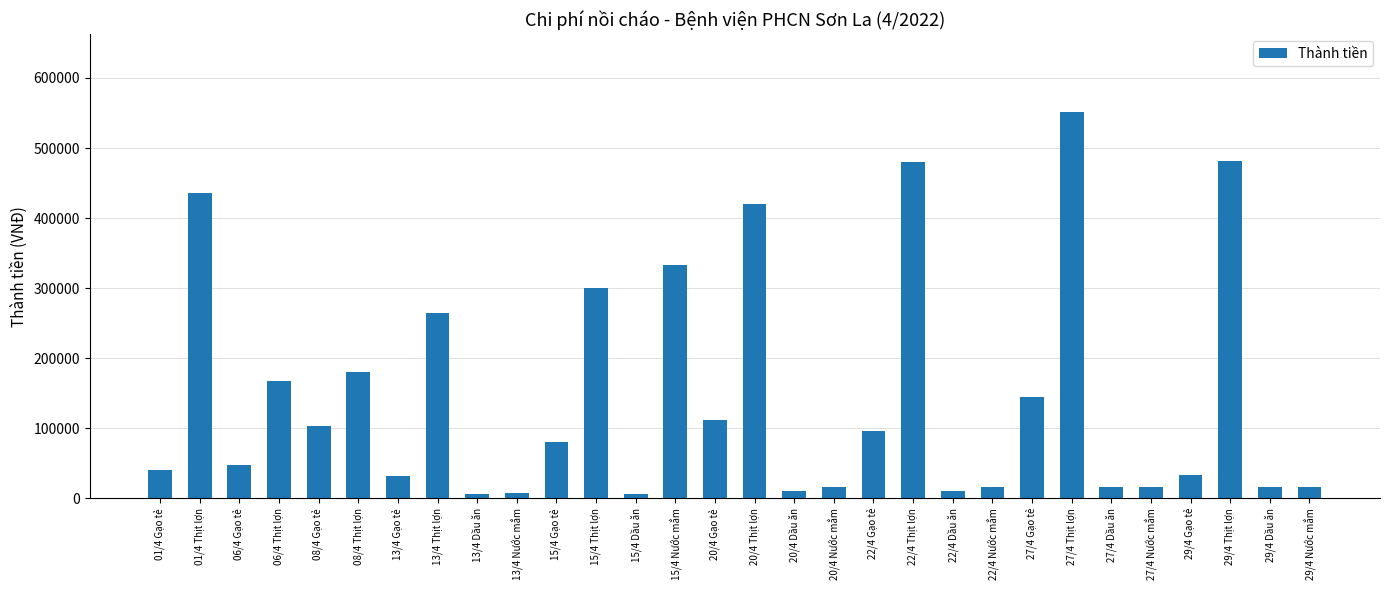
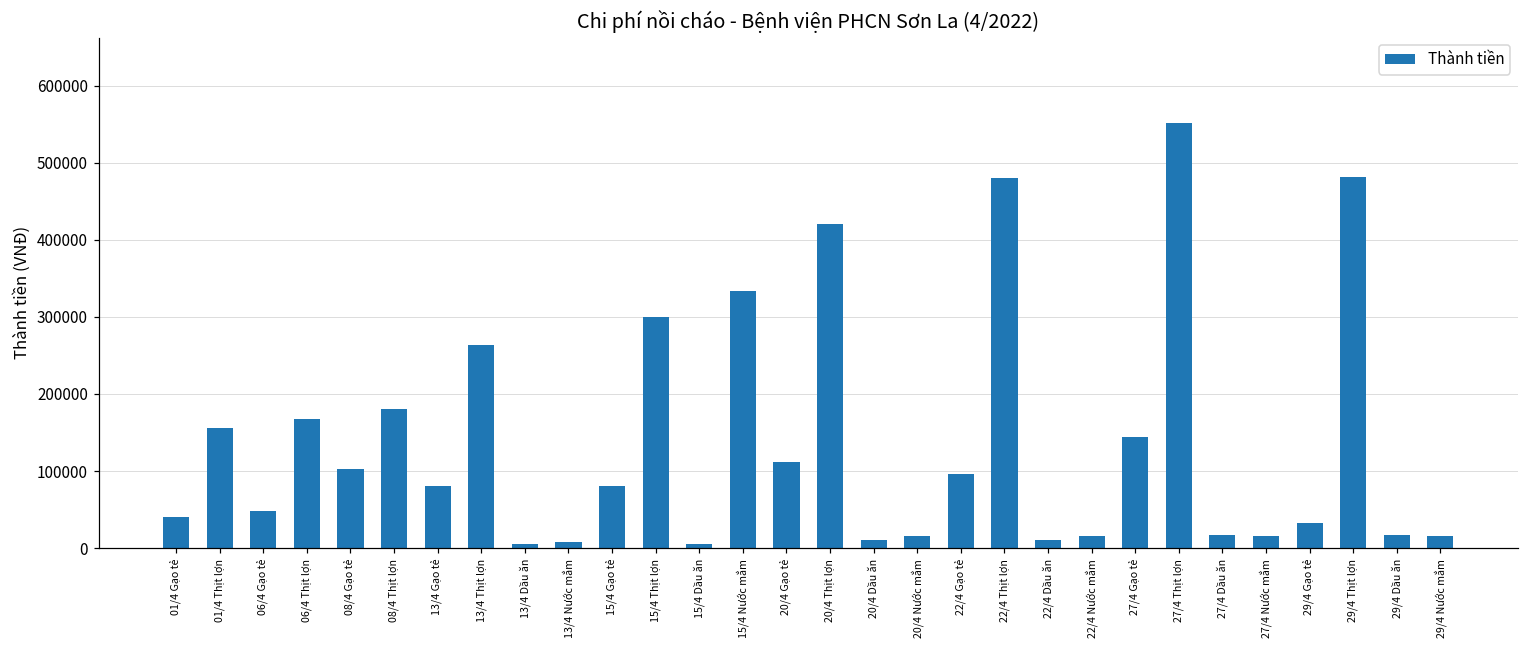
01/4 Thịt lợn: 440000 -> 160000
13/4 Gạo tẻ: 30000 -> 80000
